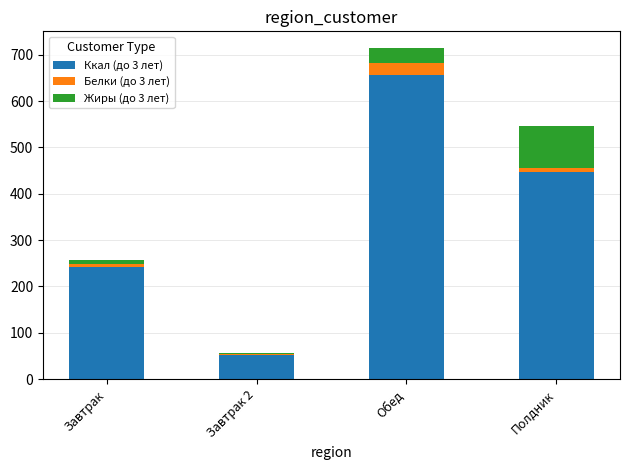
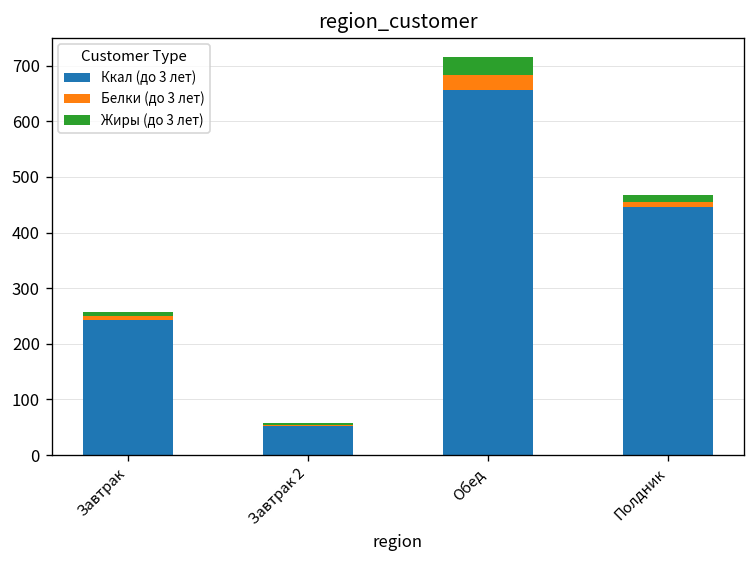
Жиры (до 3 лет), Полдник: 90 -> 10
